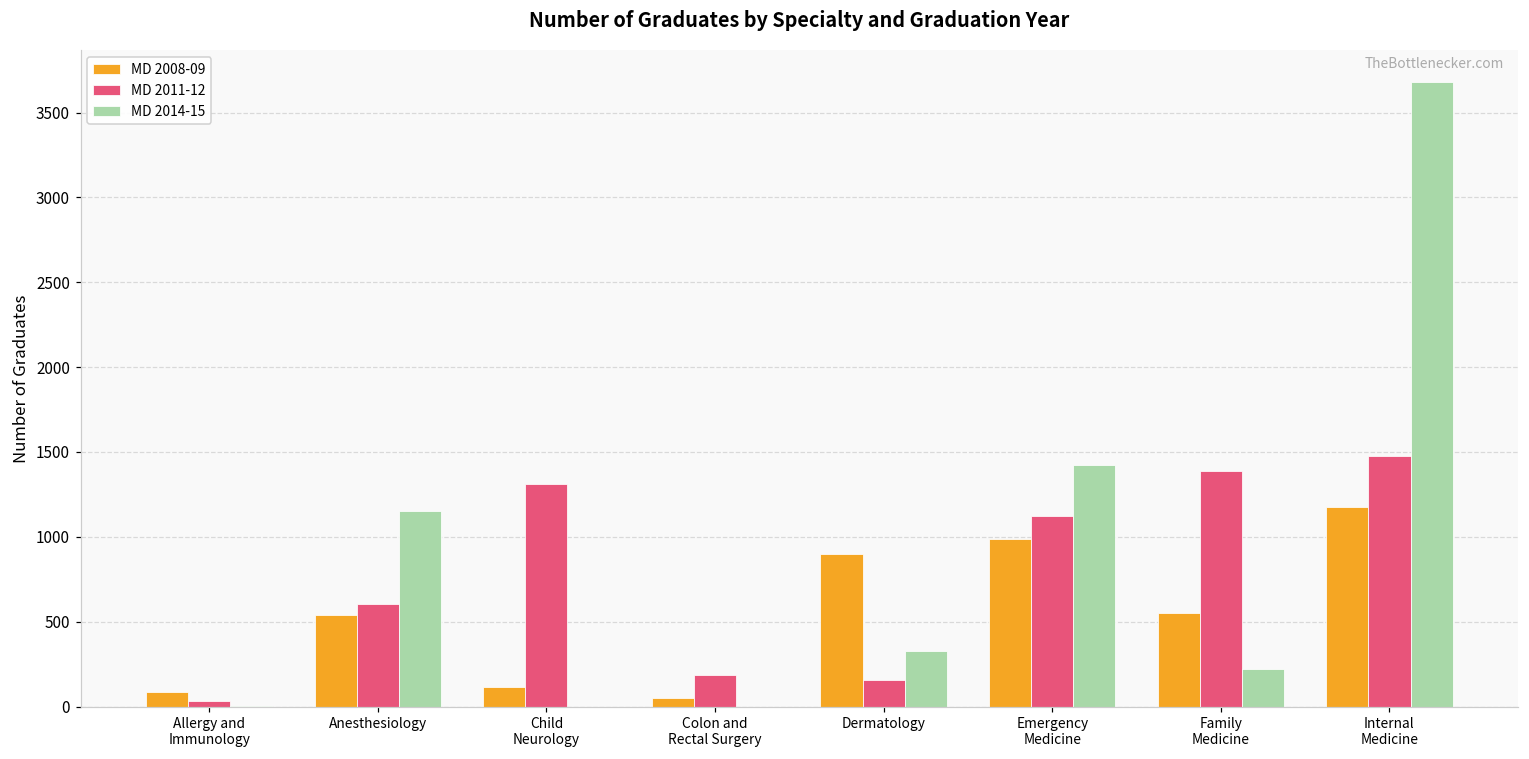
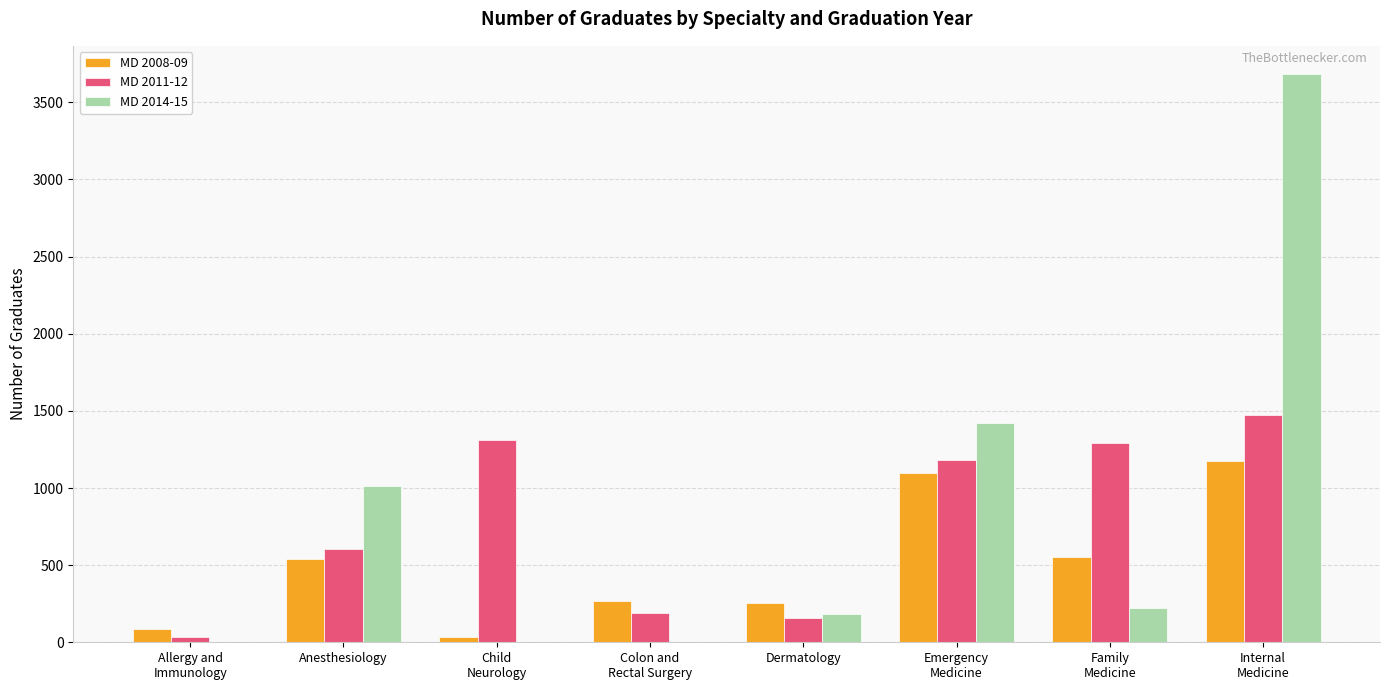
MD 2014-15, Anesthesiology: 1150 -> 1010
MD 2008-09, Child Neurology: 110 -> 30
MD 2008-09, Colon and Rectal Surgery: 50 -> 270
MD 2008-09, Dermatology: 900 -> 260
MD 2014-15, Dermatology: 330 -> 180
MD 2008-09, Emergency Medicine: 990 -> 1100
MD 2011-12, Emergency Medicine: 1120 -> 1180
MD 2011-12, Family Medicine: 1390 -> 1290
